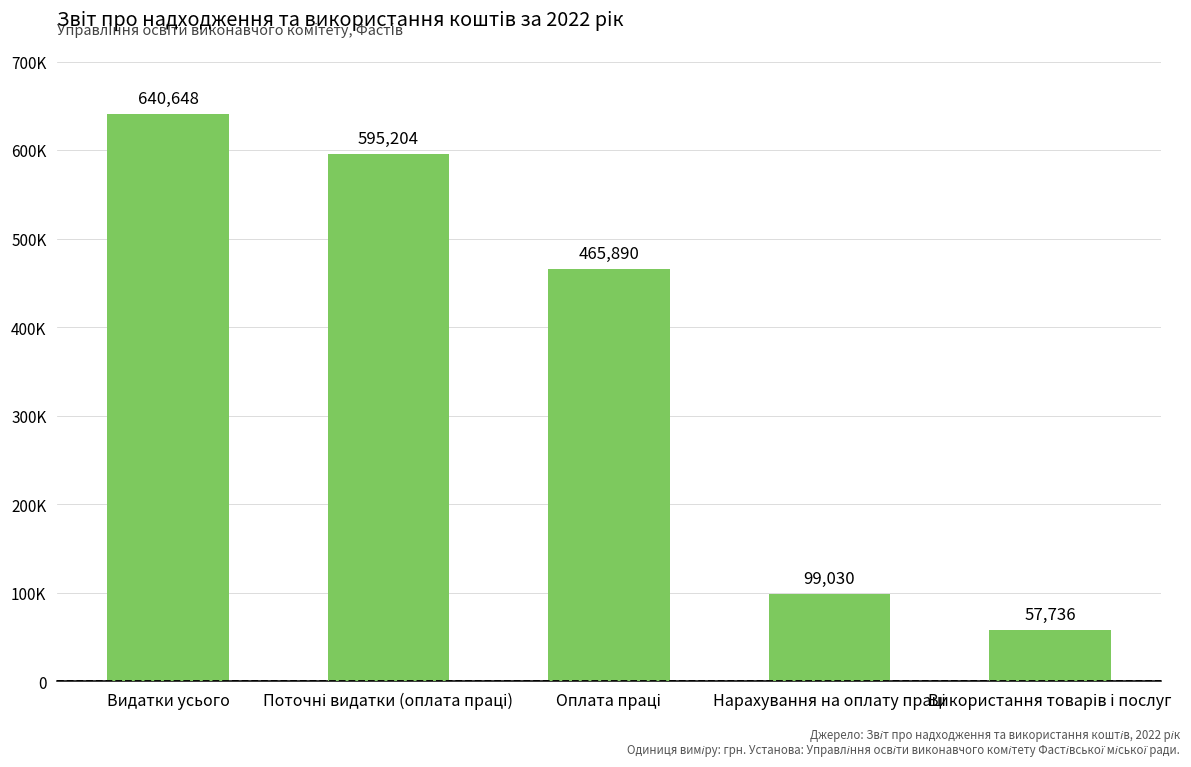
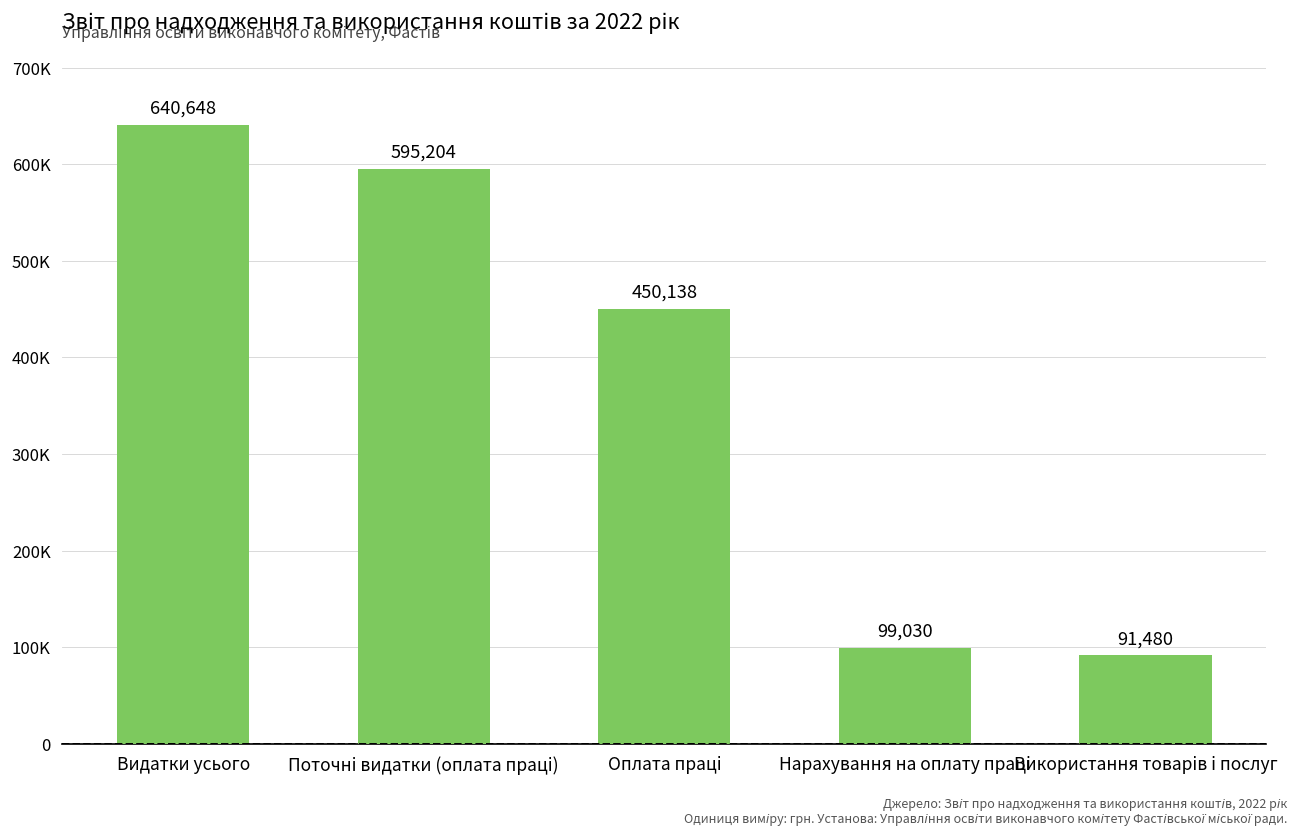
Оплата праці: 465,890 -> 450,138
Використання товарів і послуг: 57,736 -> 91,480
